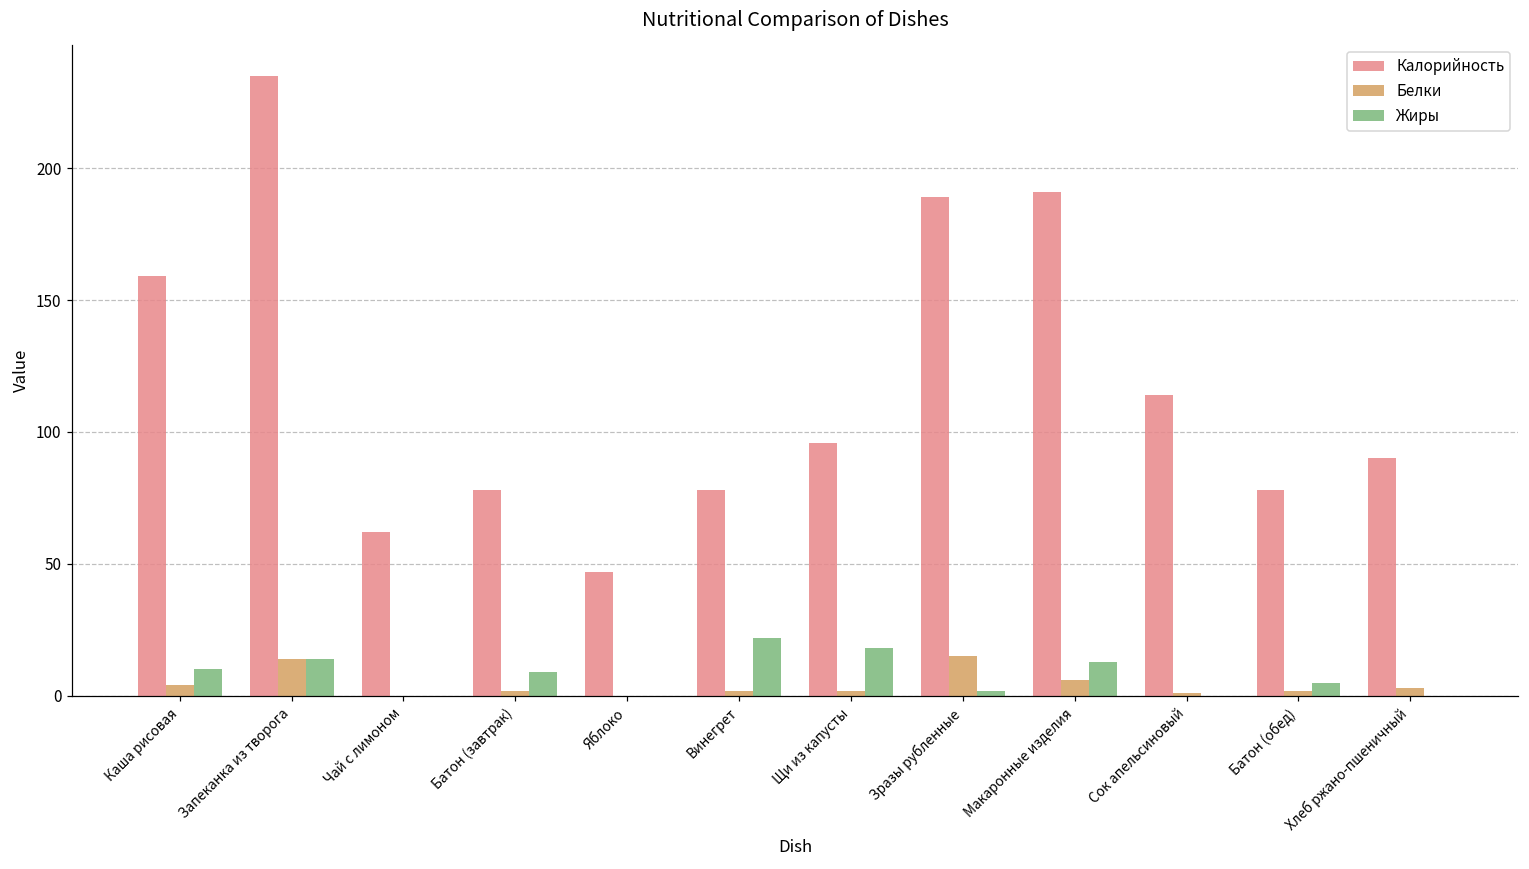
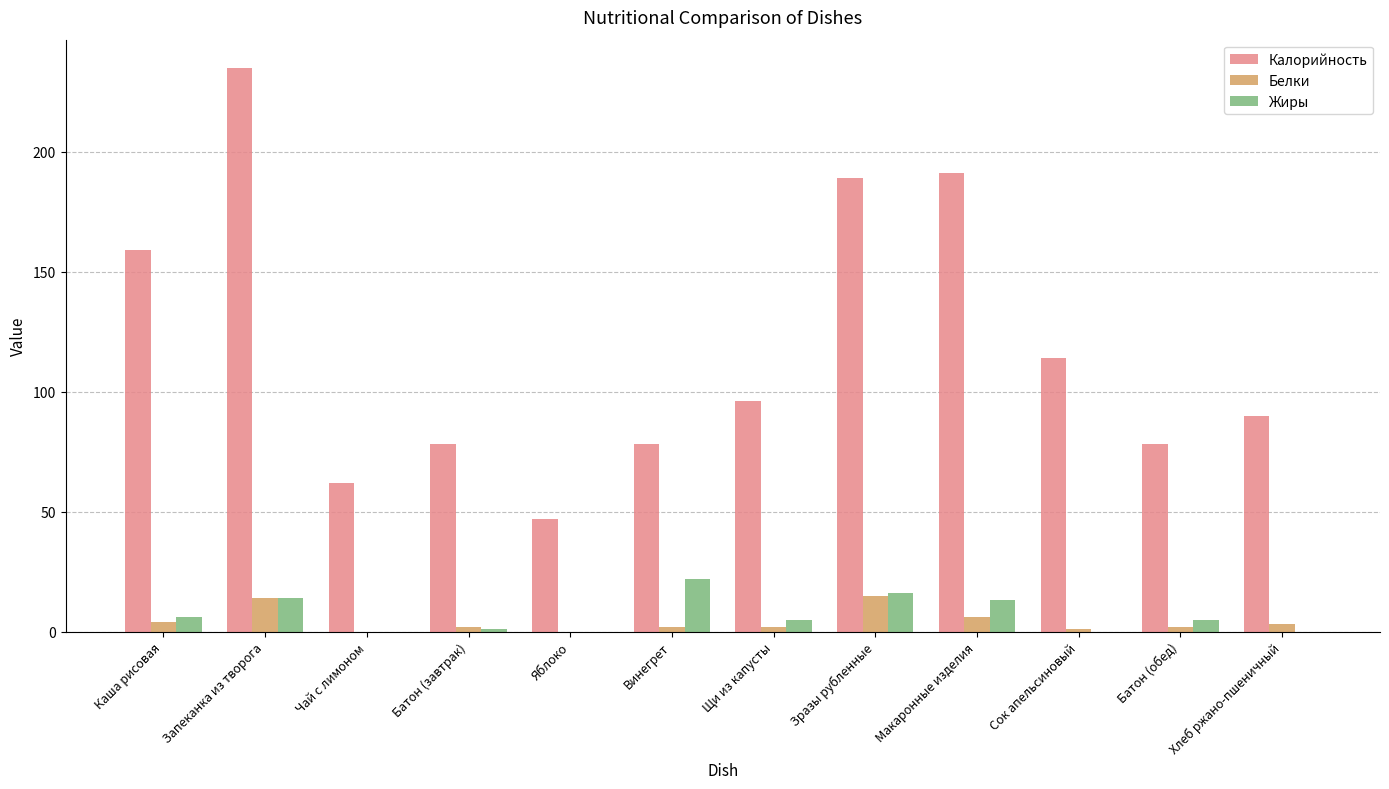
Жиры, Каша рисовая: 10 -> 6
Жиры, Батон (завтрак): 9 -> 1
Жиры, Щи из капусты: 18 -> 5
Жиры, Зразы рубленные: 2 -> 16
